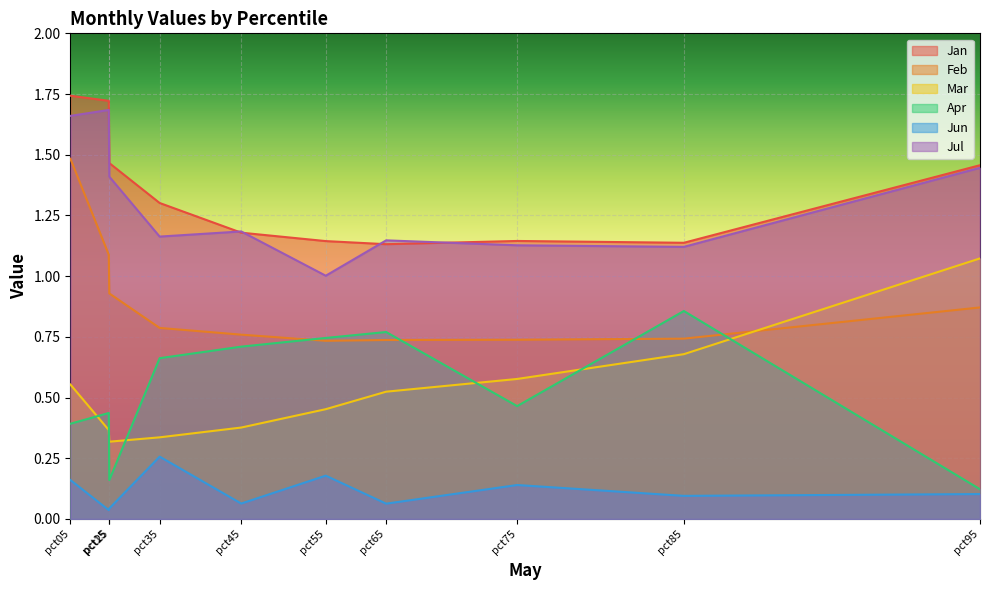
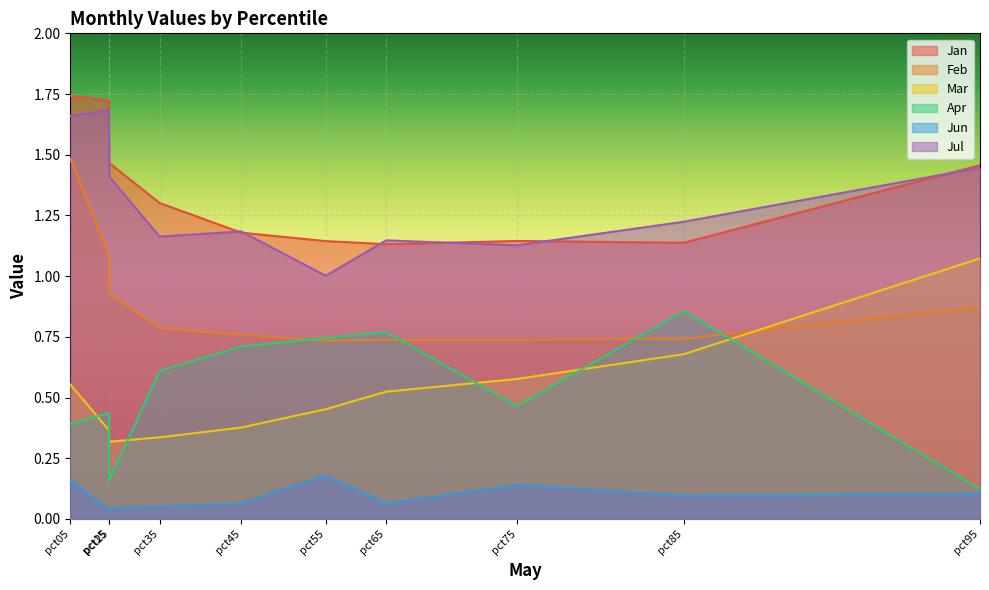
Apr, pct35: 0.66 -> 0.61
Jun, pct35: 0.26 -> 0.05
Jul, pct85: 1.12 -> 1.22
